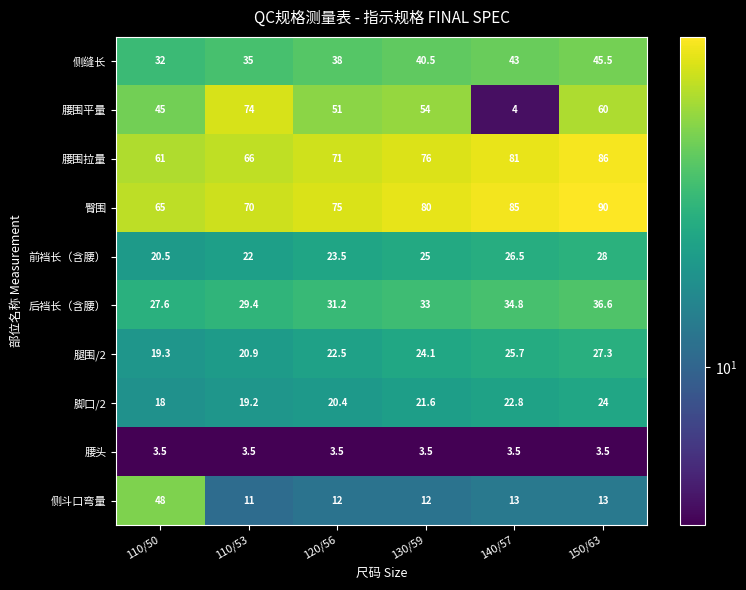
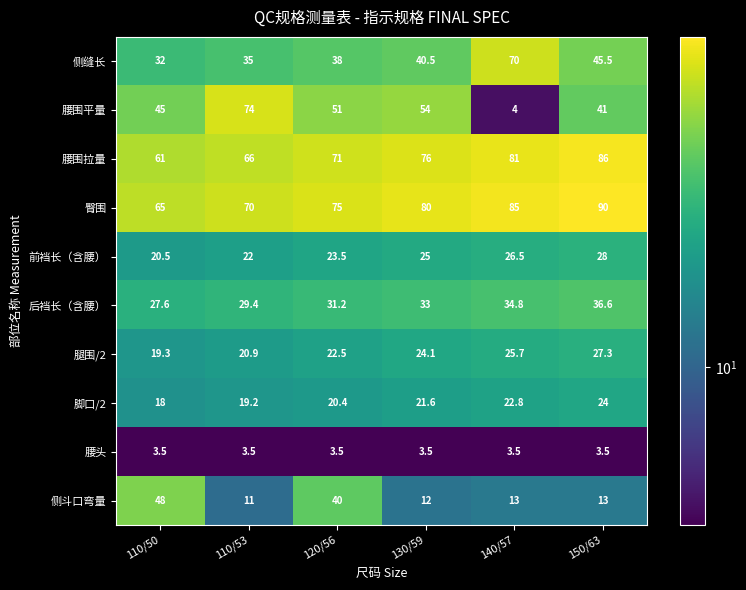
侧缝长, 140/57: 43 -> 70
腰围平量, 150/63: 60 -> 41
侧斗口弯量, 120/56: 12 -> 40
